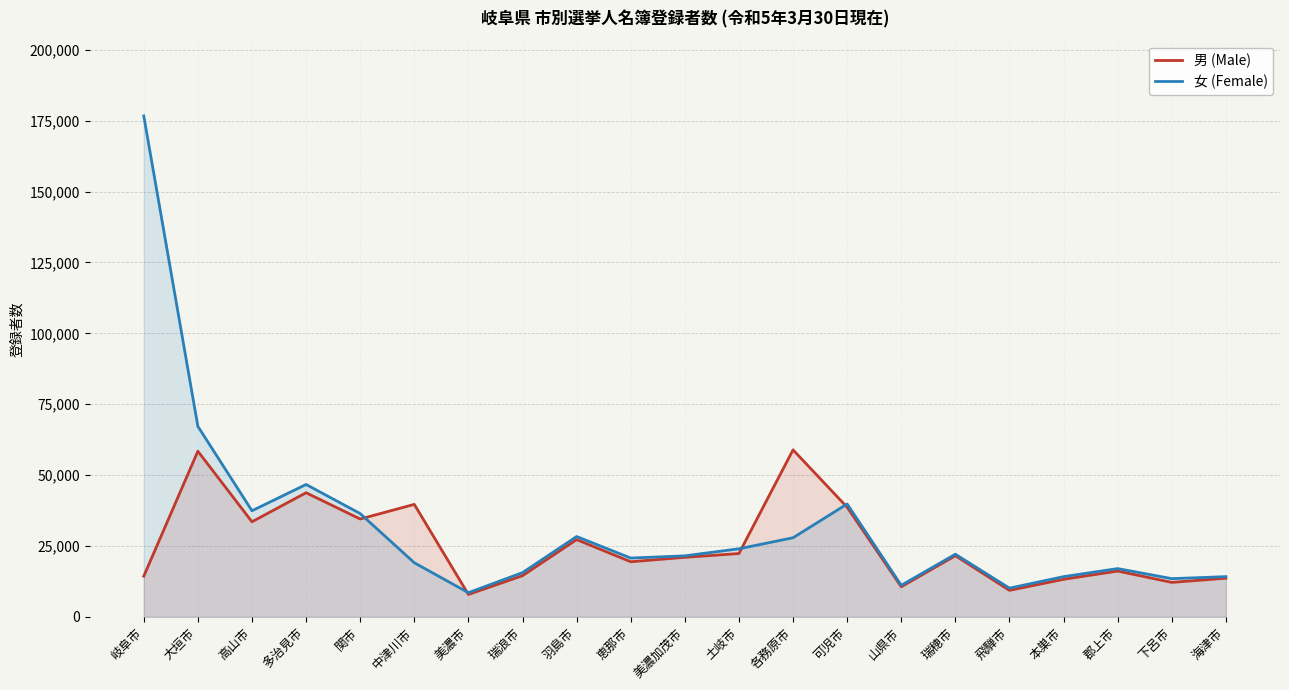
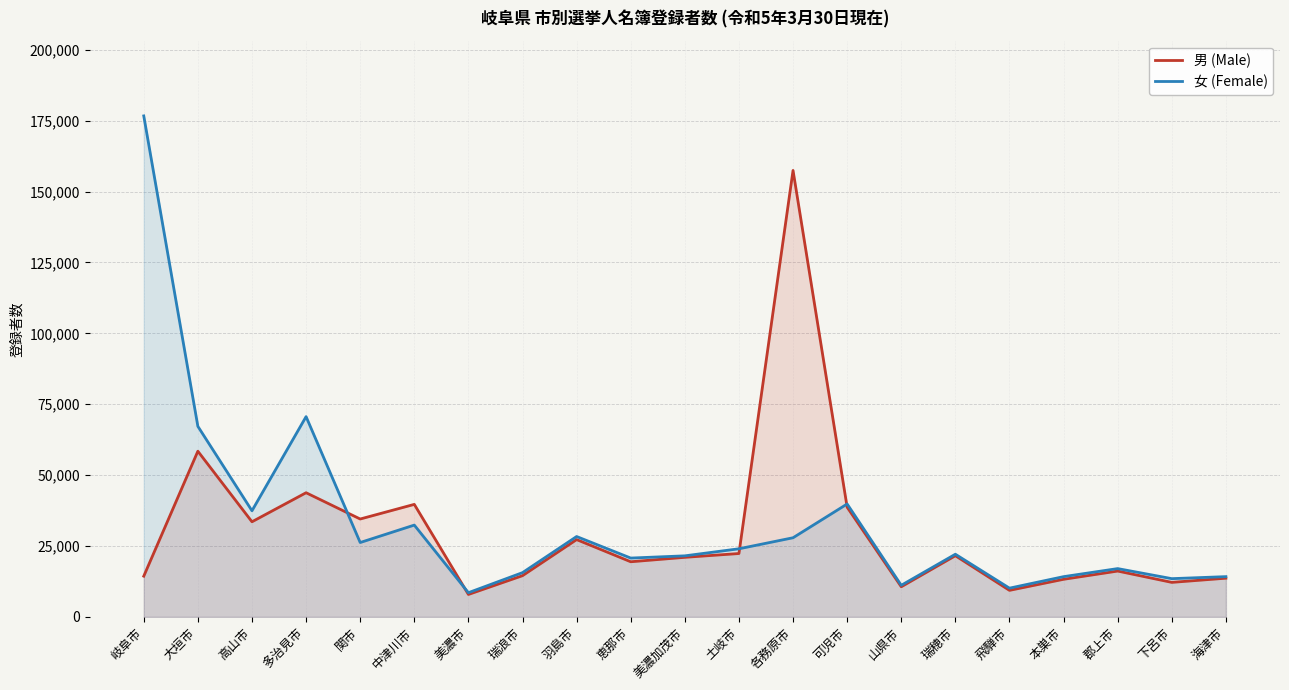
女 (Female), 多治見市: 47,000 -> 71,000
女 (Female), 関市: 36,000 -> 26,000
女 (Female), 中津川市: 19,000 -> 32,000
男 (Male), 各務原市: 59,000 -> 157,000
